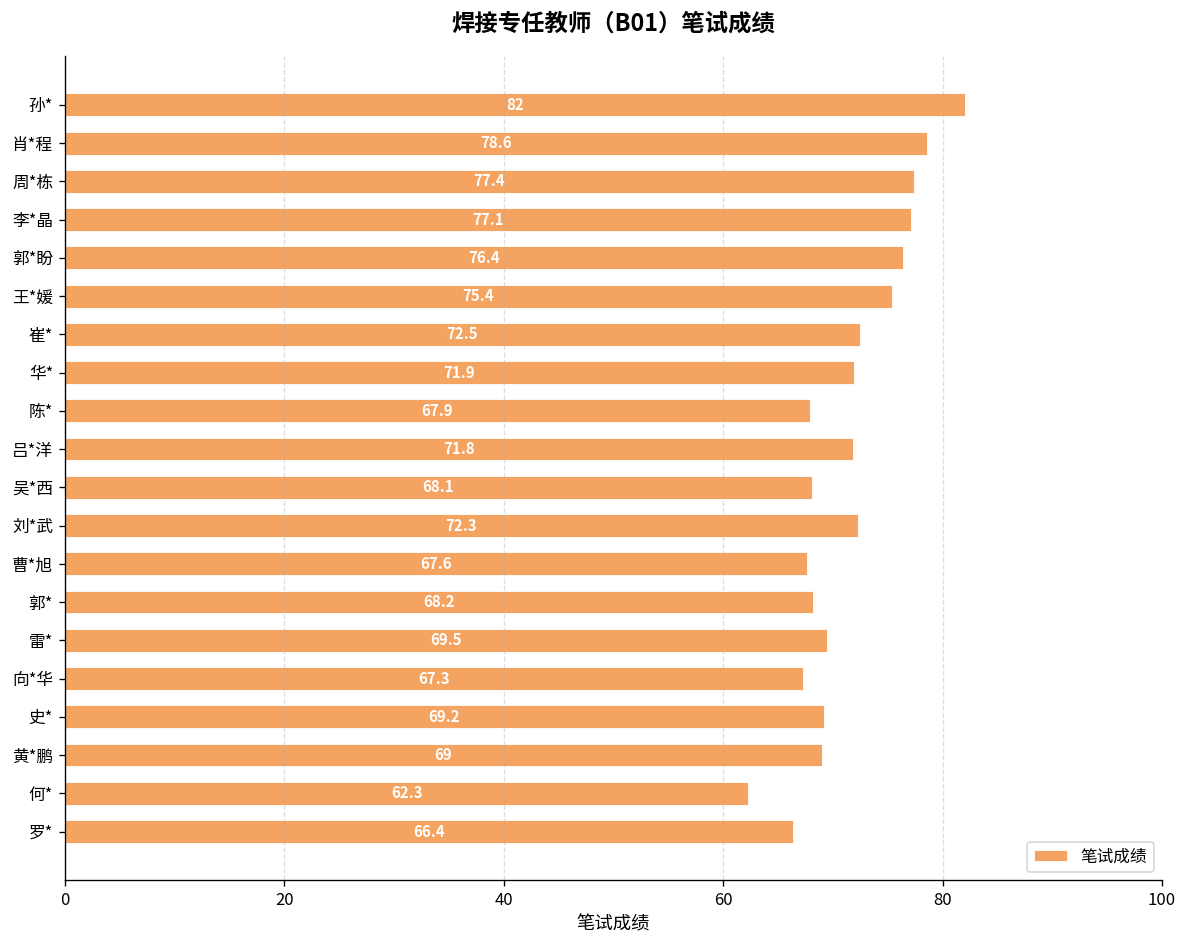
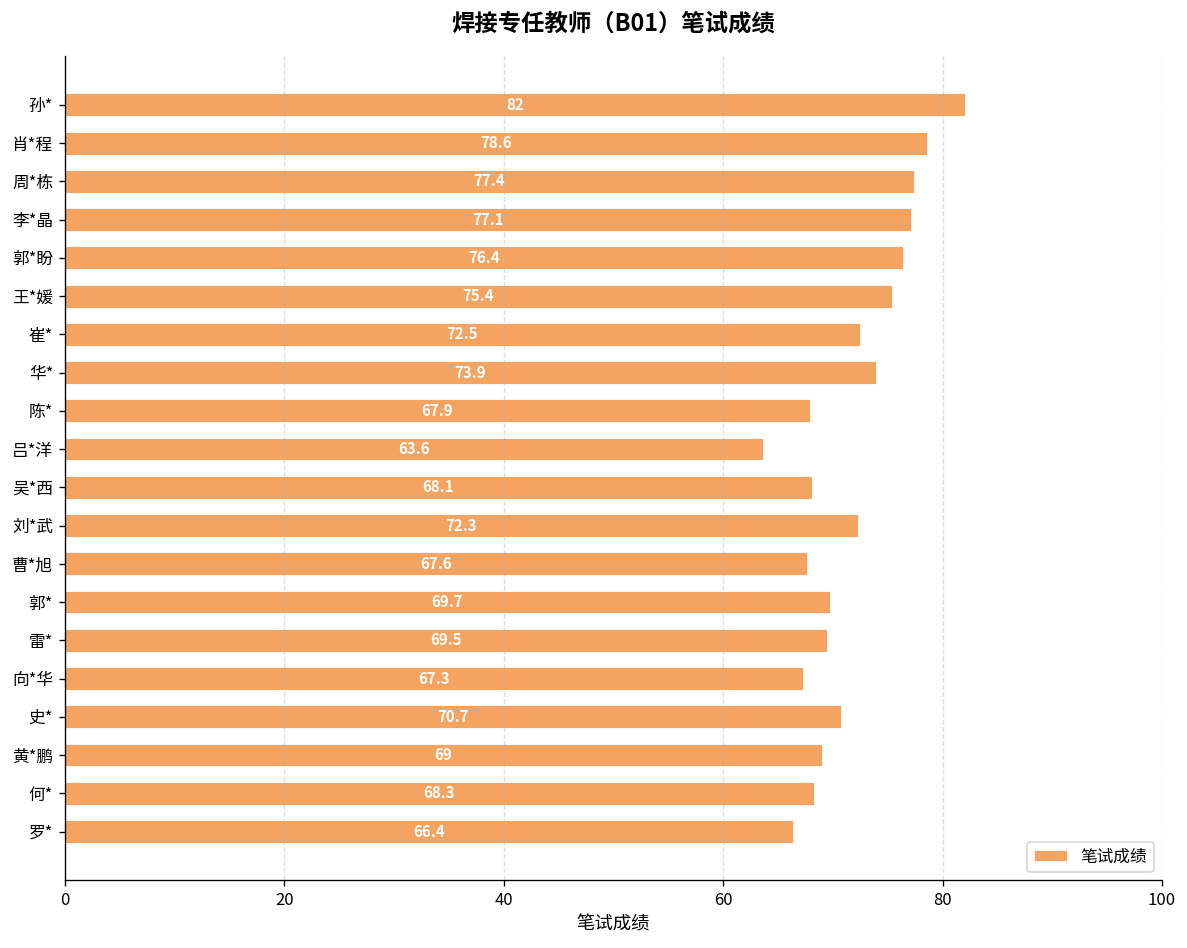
华*: 71.9 -> 73.9
吕*洋: 71.8 -> 63.6
郭*: 68.2 -> 69.7
史*: 69.2 -> 70.7
何*: 62.3 -> 68.3
